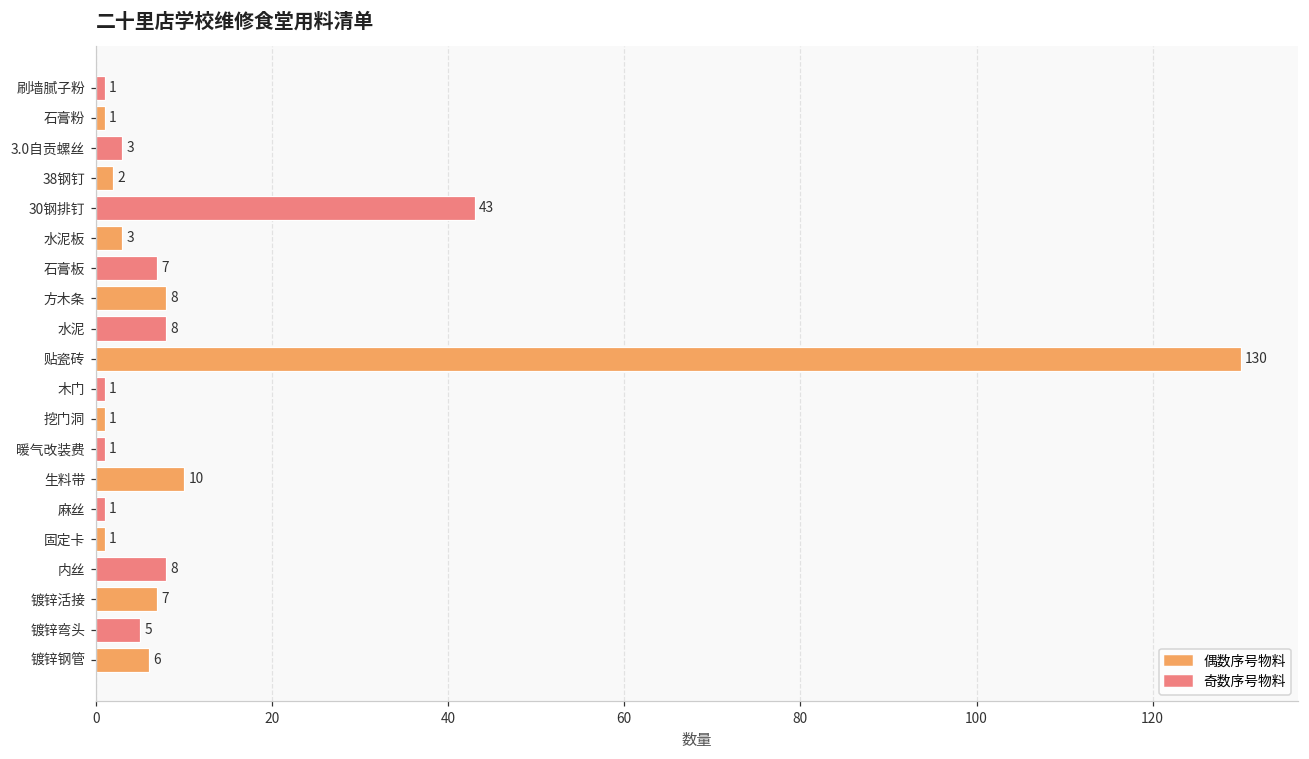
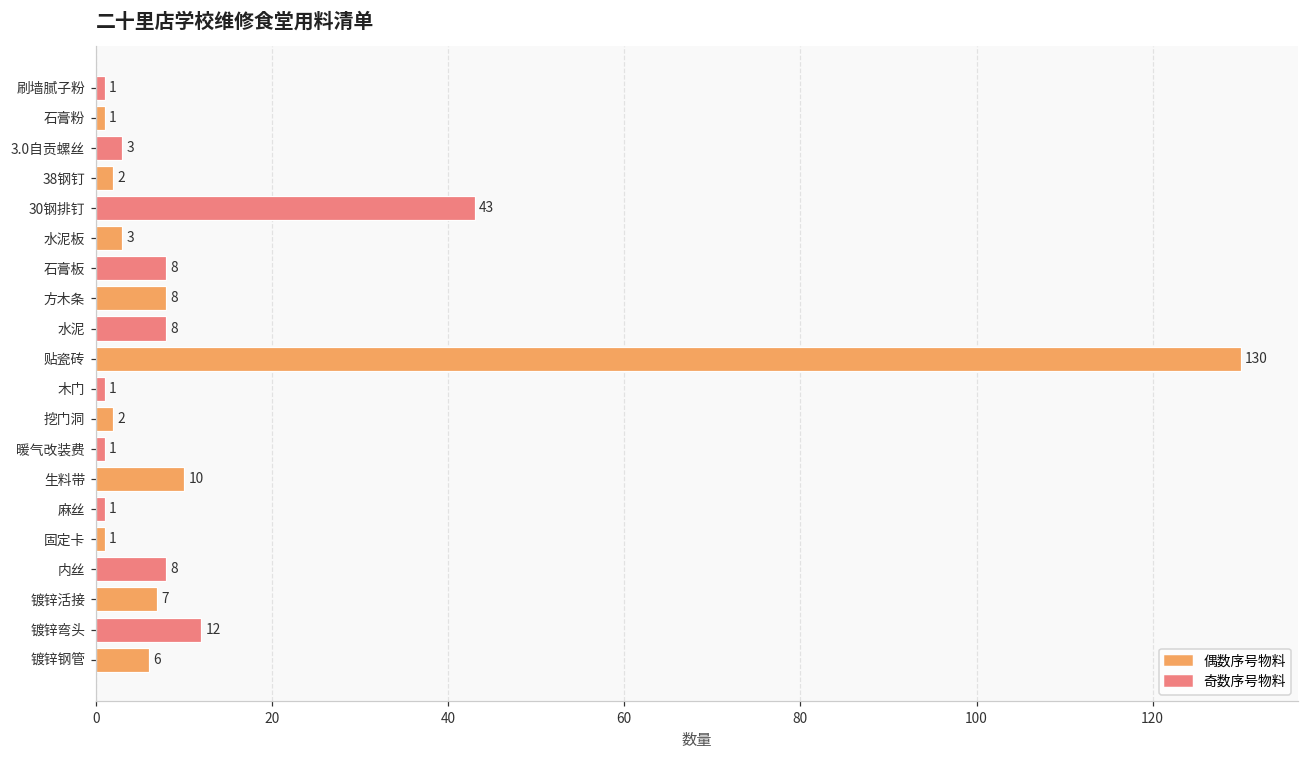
石膏板: 7 -> 8
挖门洞: 1 -> 2
镀锌弯头: 5 -> 12
